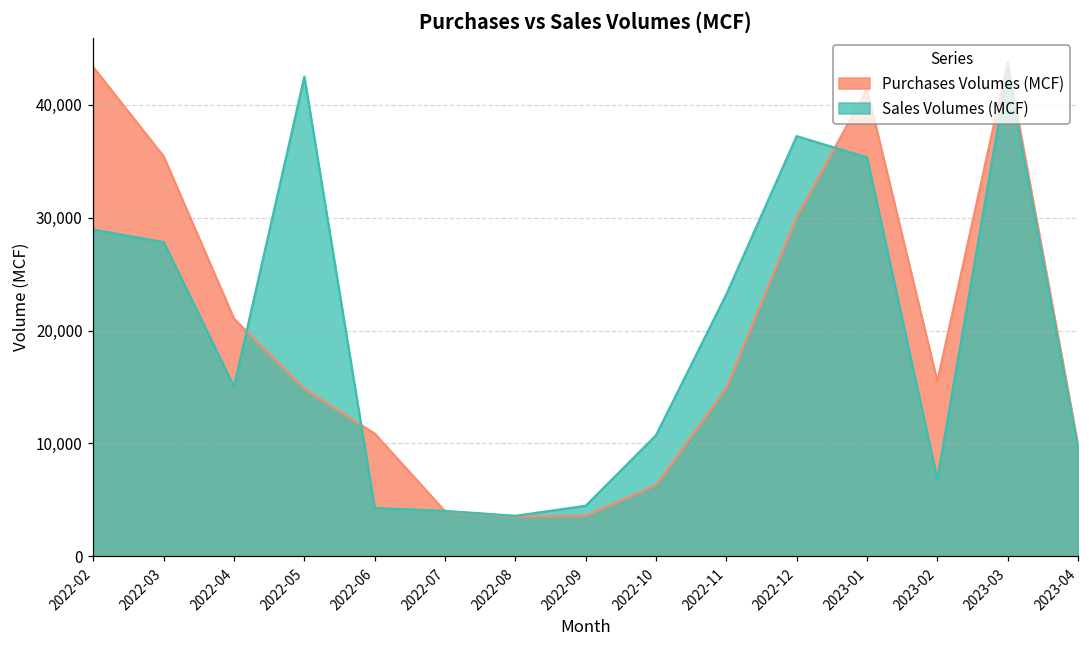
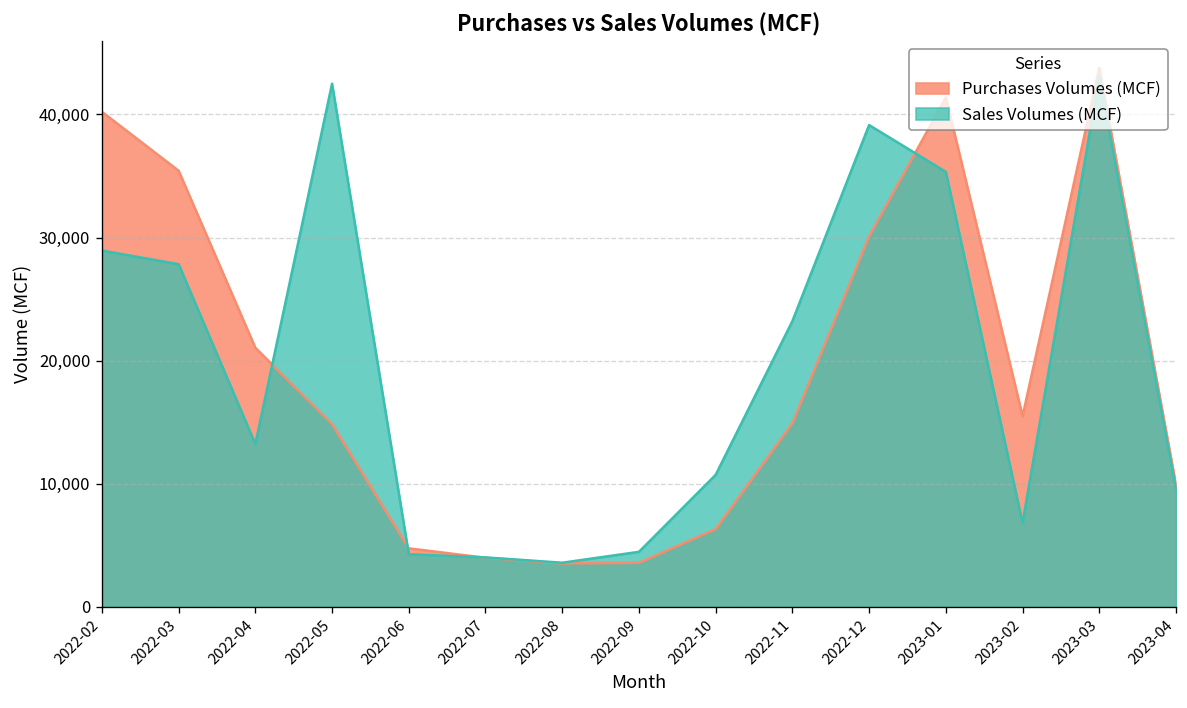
Purchases Volumes (MCF), 2022-02: 43,300 -> 40,200
Sales Volumes (MCF), 2022-04: 15,000 -> 13,200
Purchases Volumes (MCF), 2022-06: 10,900 -> 4,800
Sales Volumes (MCF), 2022-12: 37,200 -> 39,100
